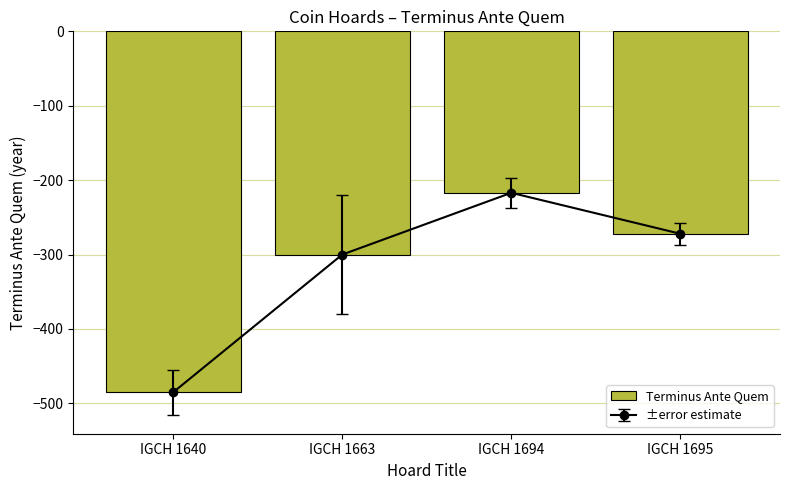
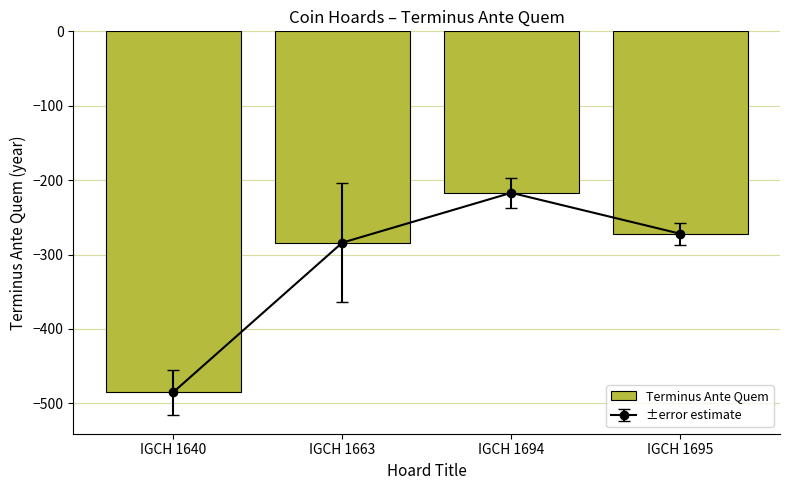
Terminus Ante Quem, IGCH 1663: -300 -> -280
